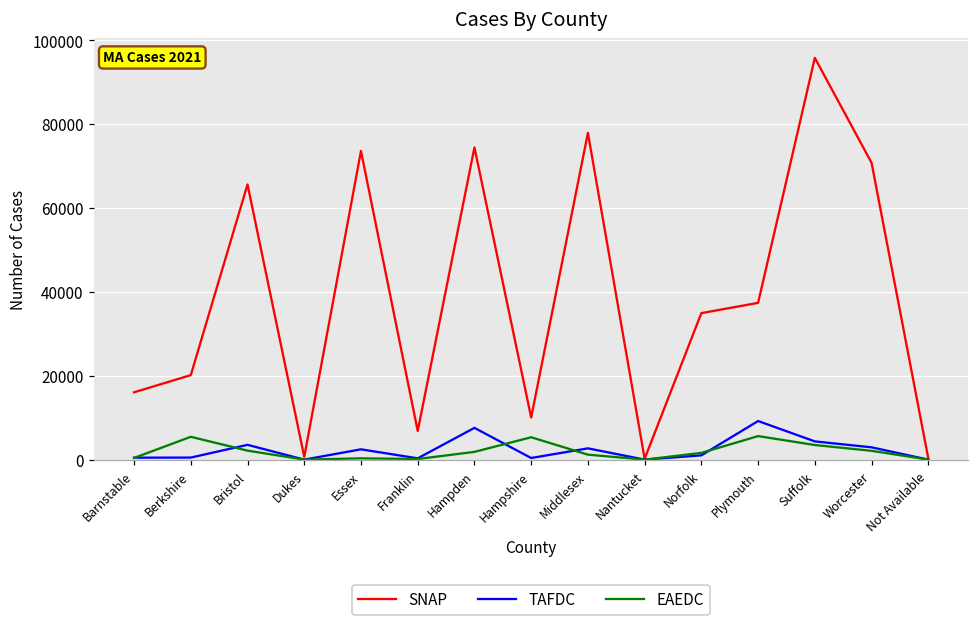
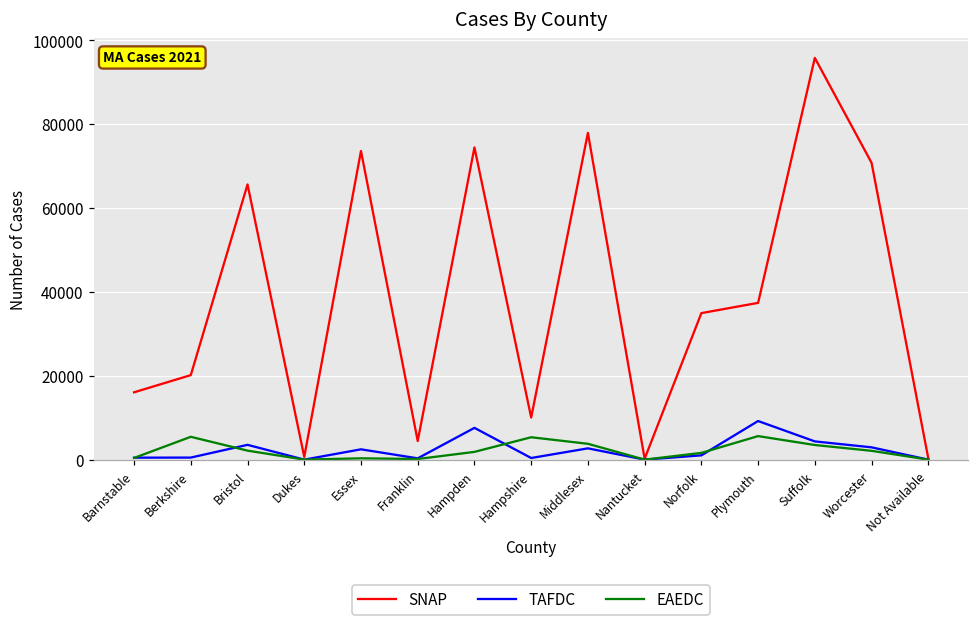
SNAP, Franklin: 7000 -> 4000
EAEDC, Middlesex: 1000 -> 4000
